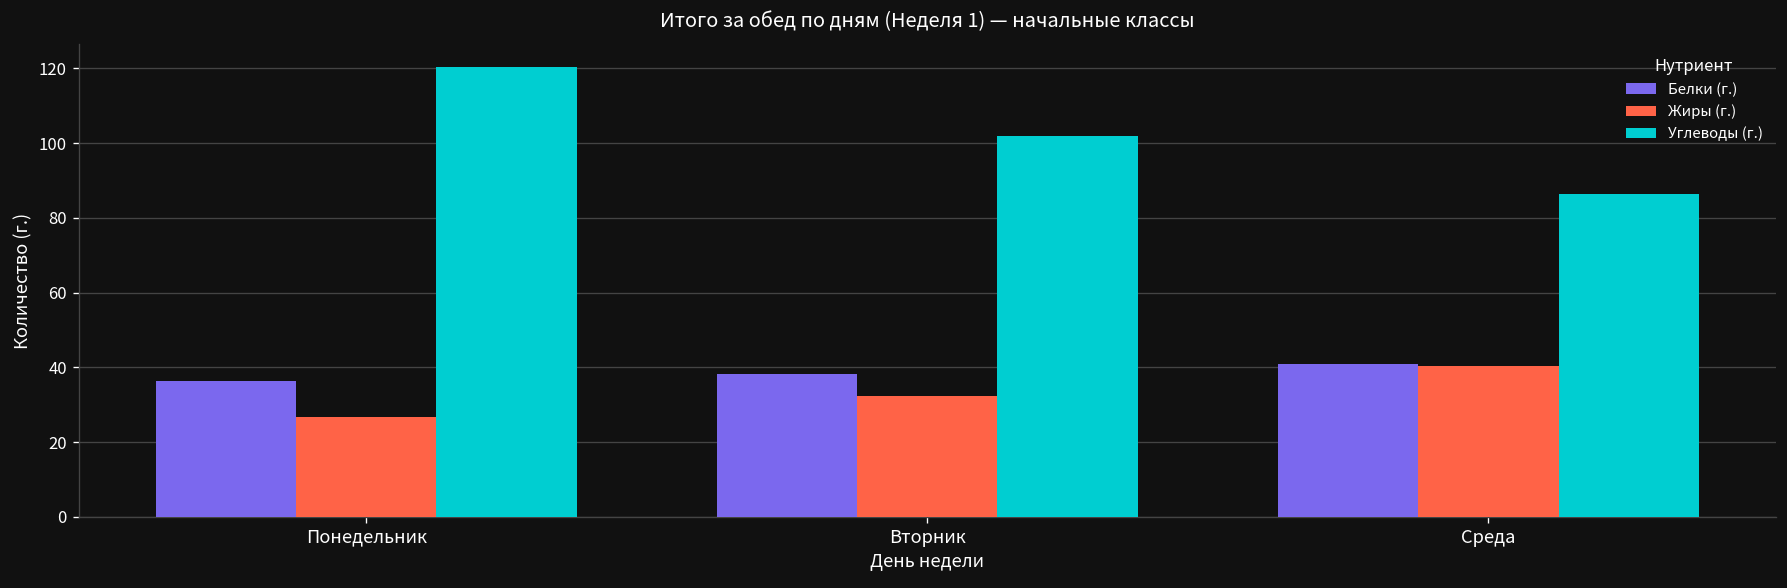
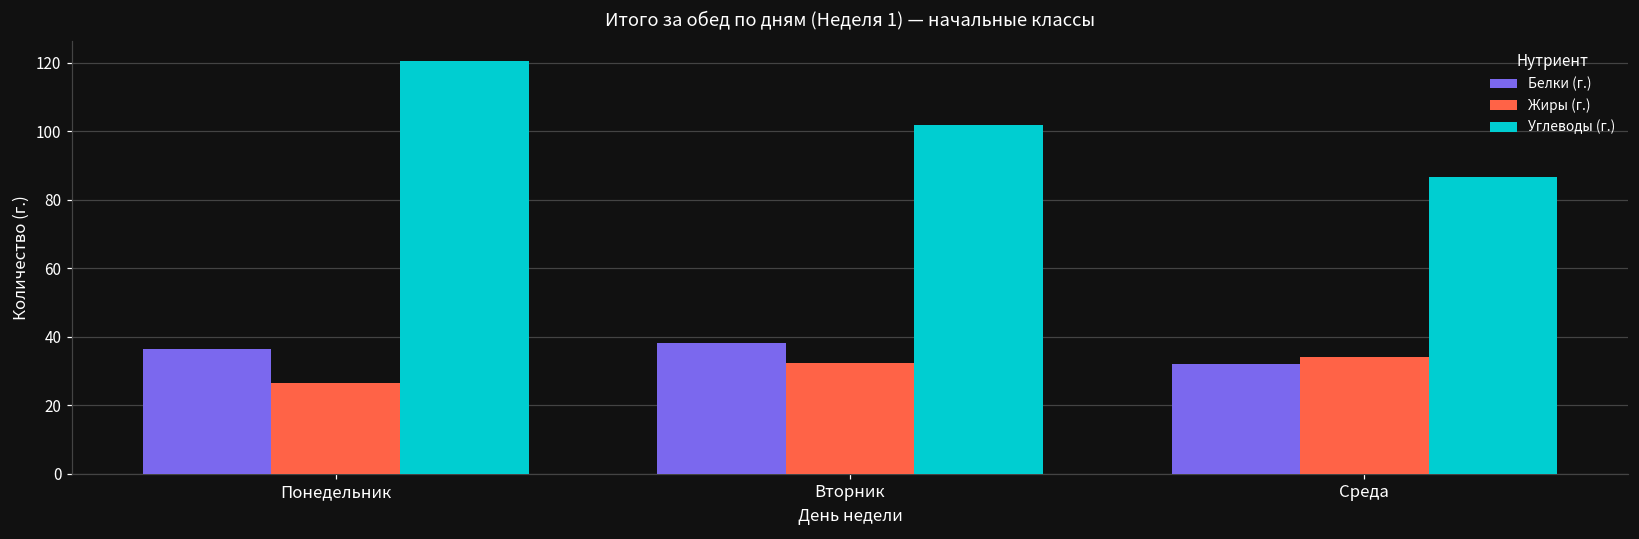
Белки (г.), Среда: 41 -> 32
Жиры (г.), Среда: 40 -> 34
